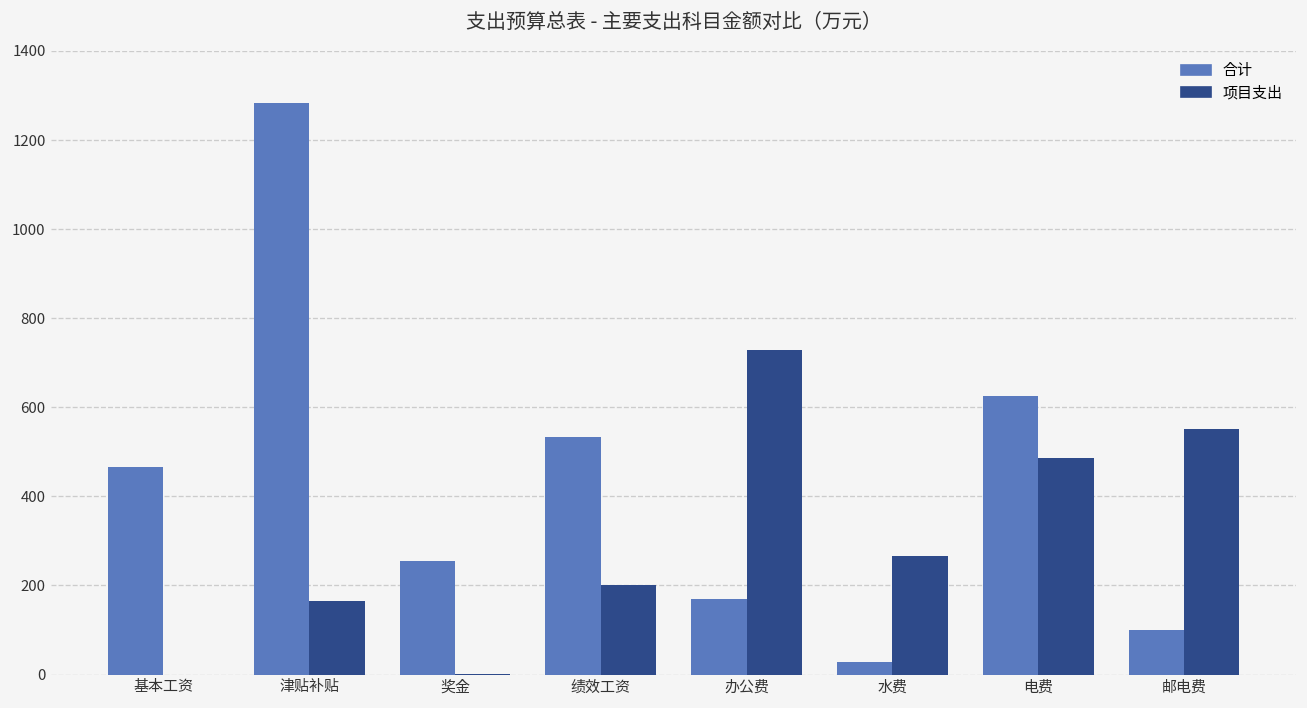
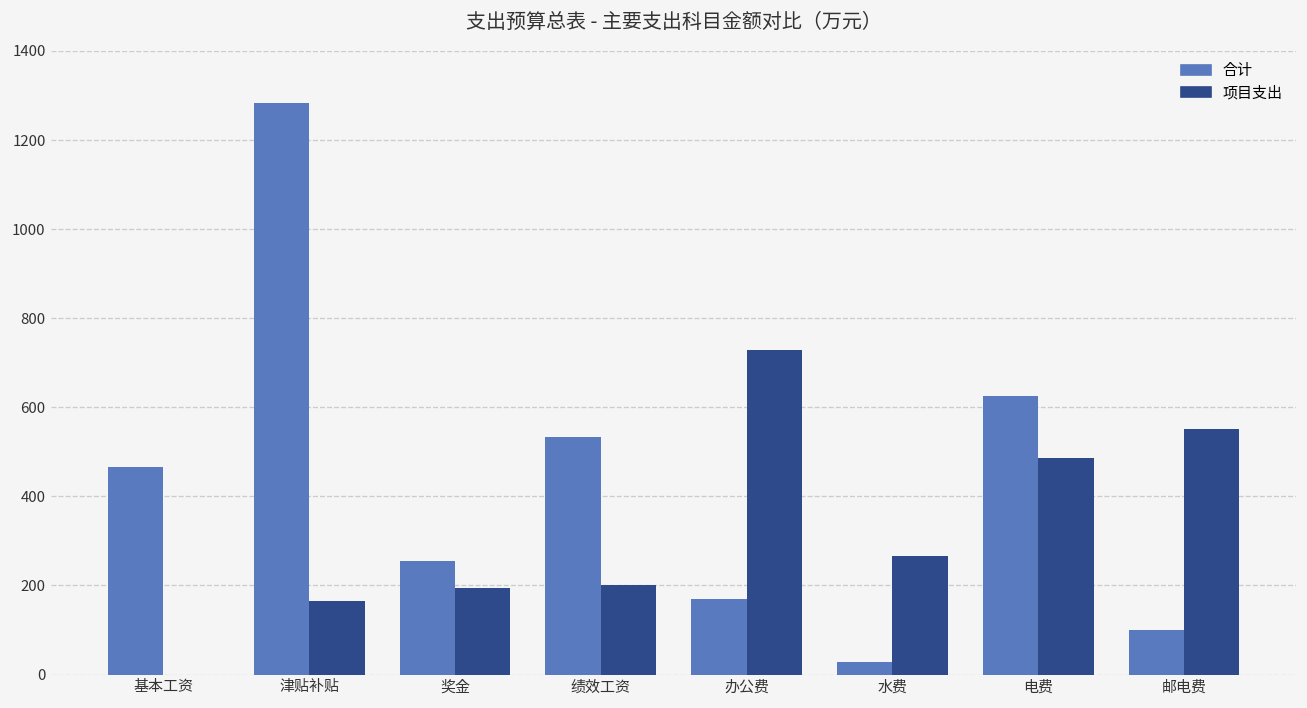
项目支出, 奖金: 0 -> 190
